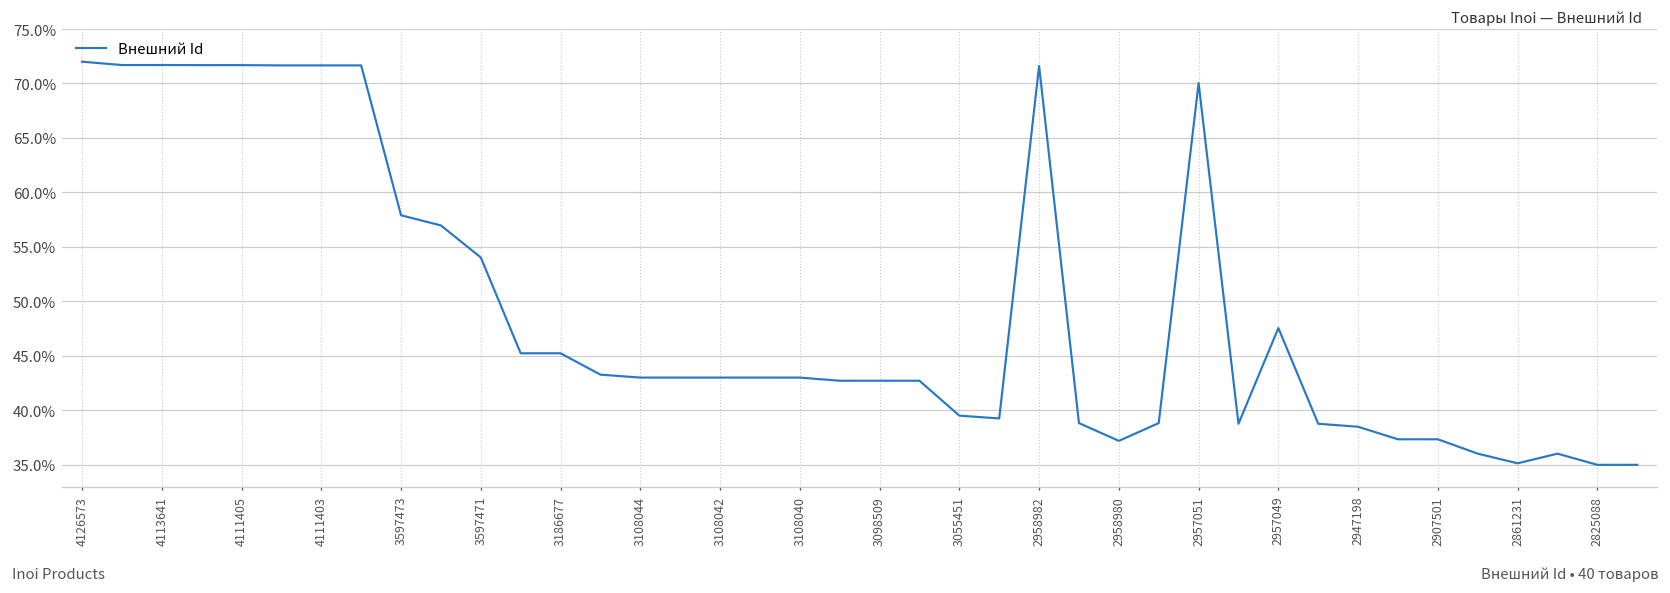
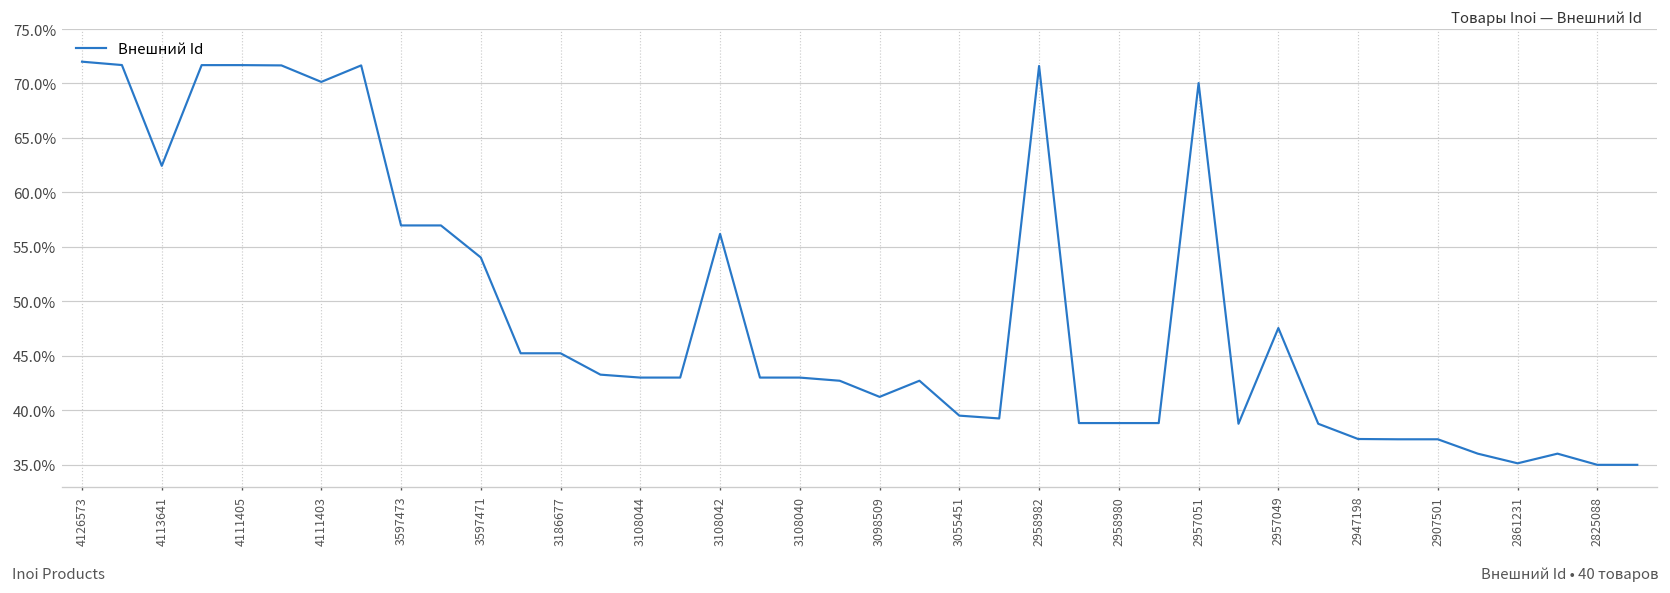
4113641: 72% -> 62%
4111403: 72% -> 70%
3597473: 58% -> 57%
3108042: 43% -> 56%
3098509: 43% -> 41%
2958980: 37% -> 39%
2947198: 38% -> 37%
